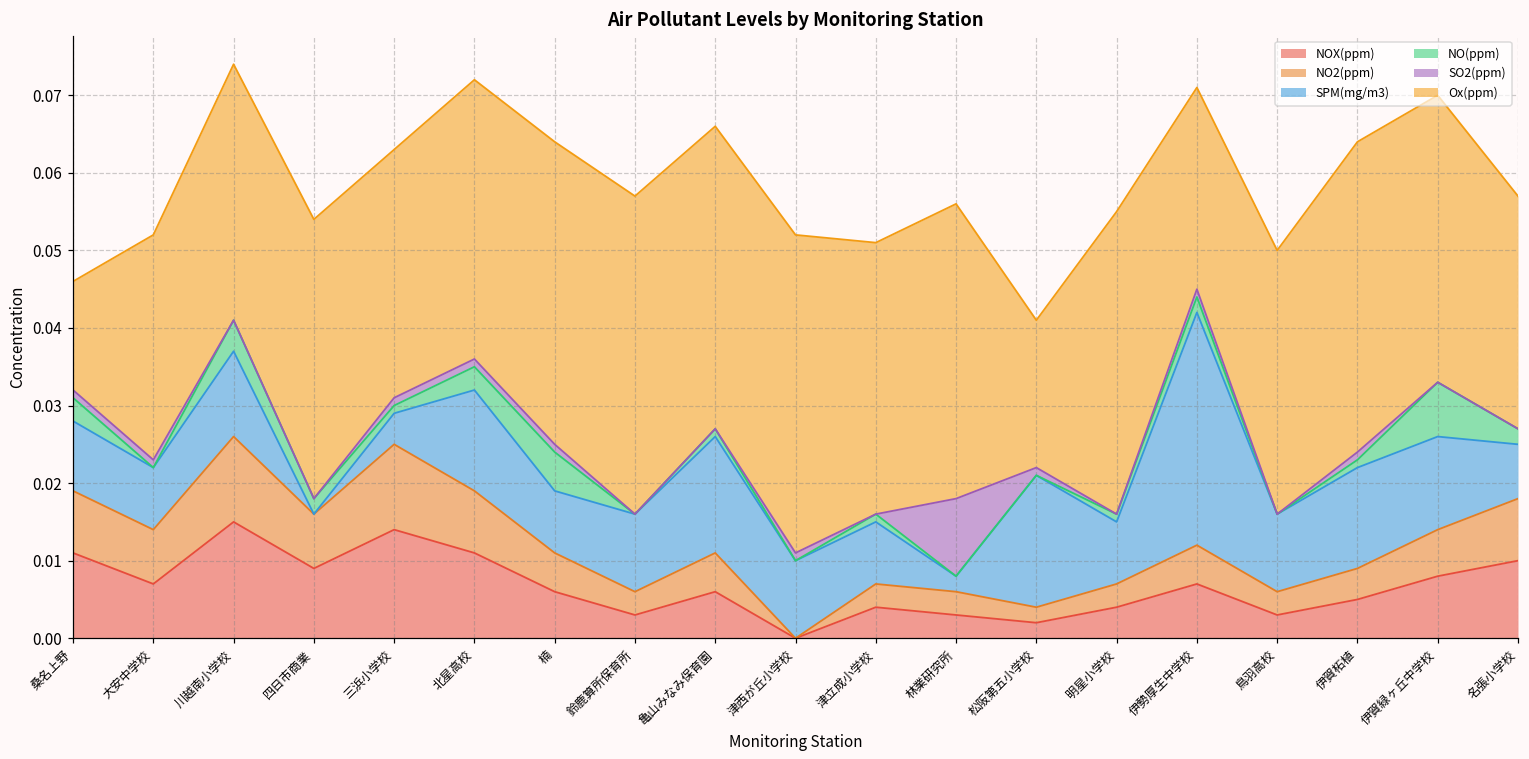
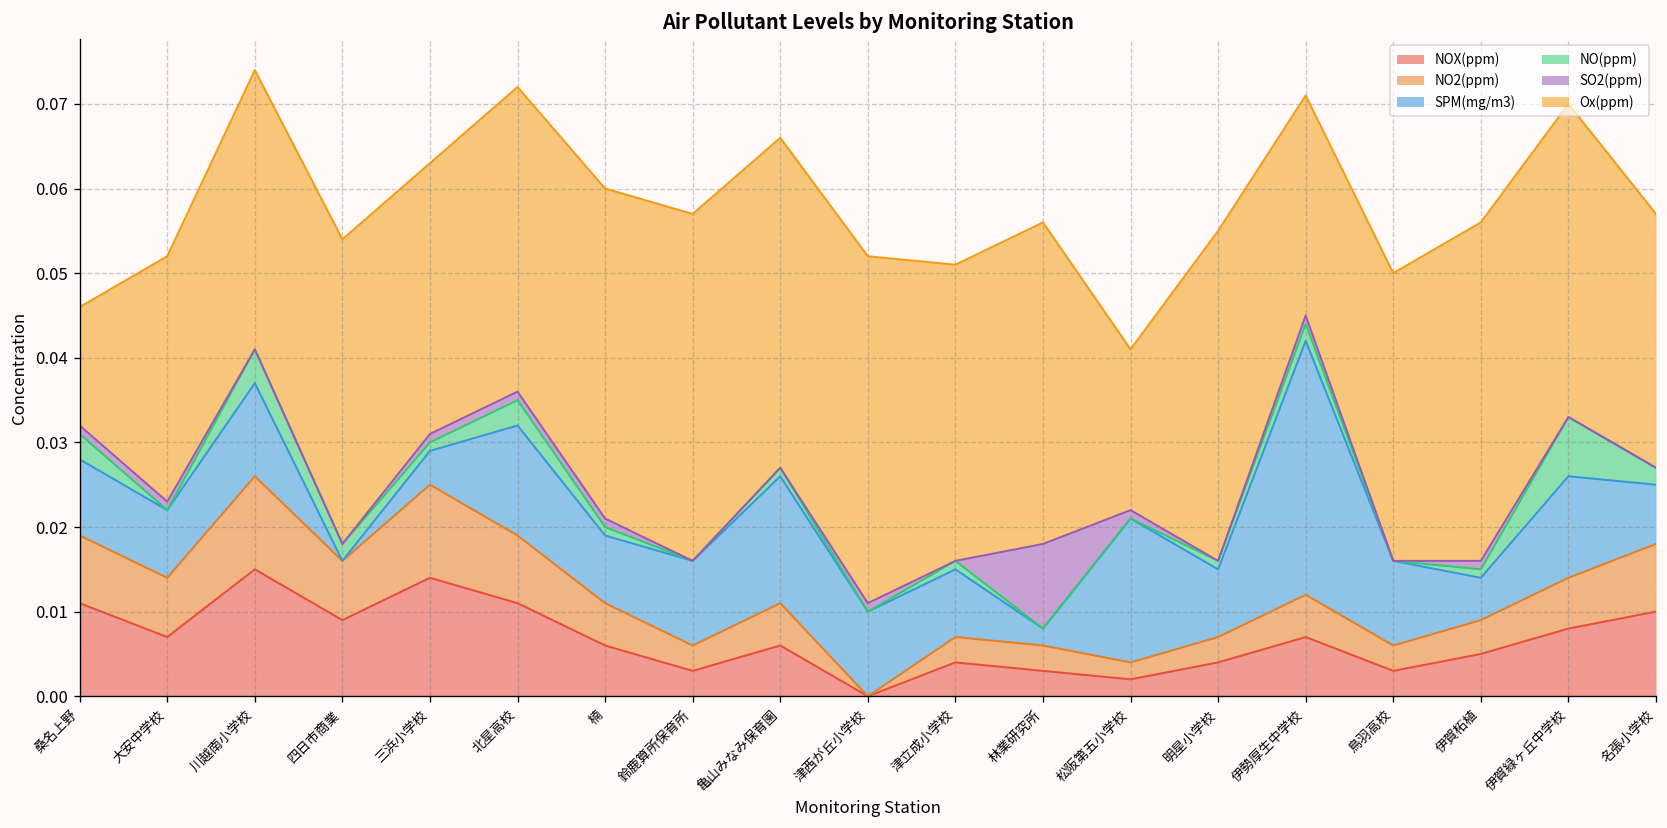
NO(ppm), 楠: 0.005 -> 0.001
SPM(mg/m3), 伊賀柘植: 0.013 -> 0.005
